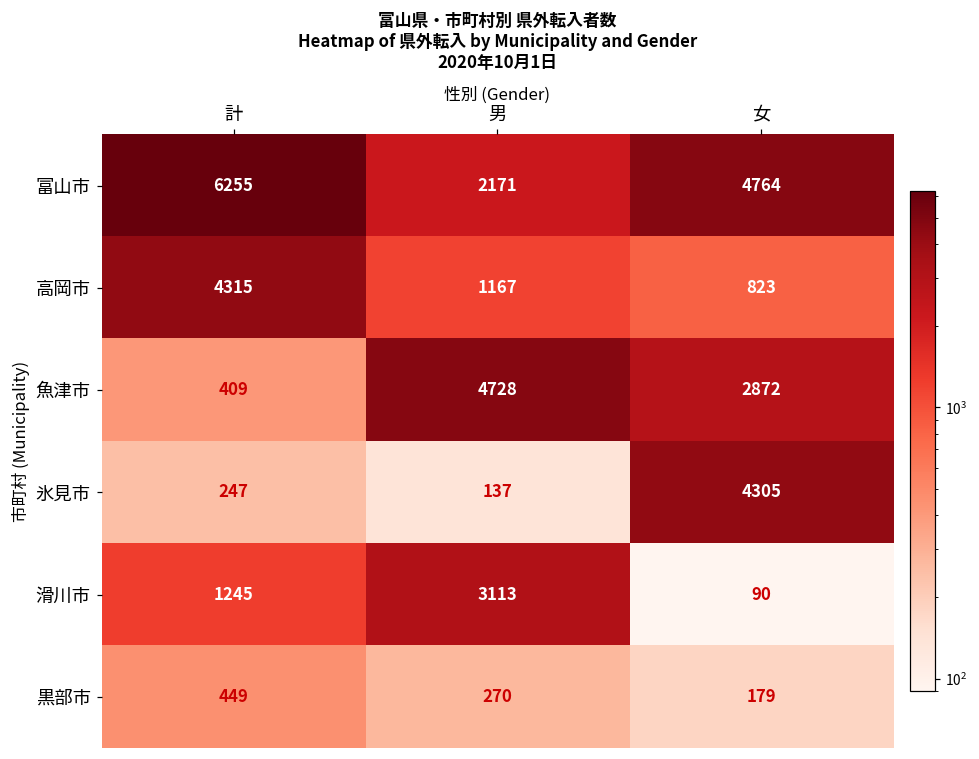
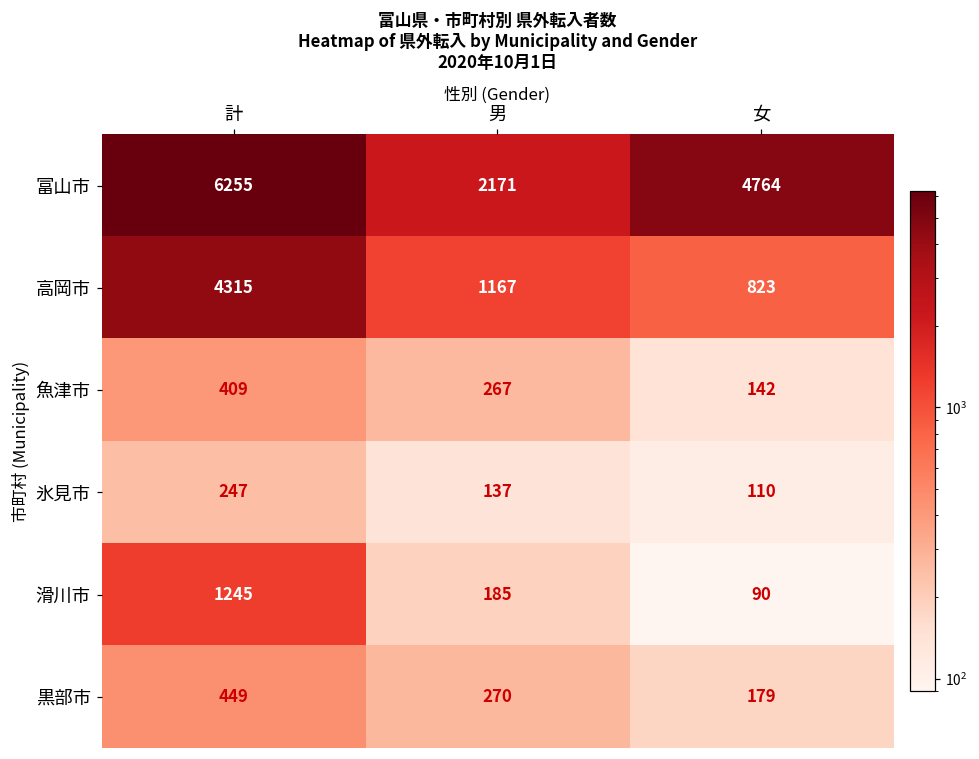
魚津市, 男: 4728 -> 267
魚津市, 女: 2872 -> 142
氷見市, 女: 4305 -> 110
滑川市, 男: 3113 -> 185
